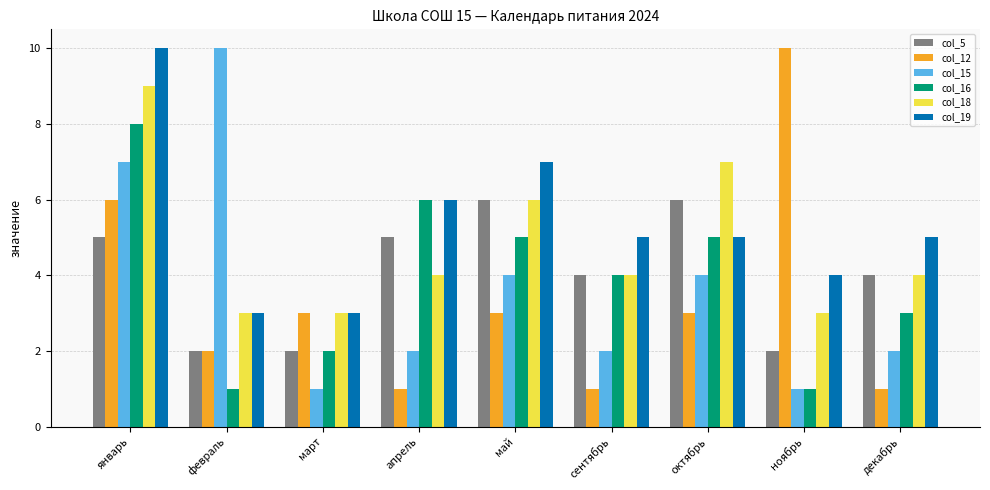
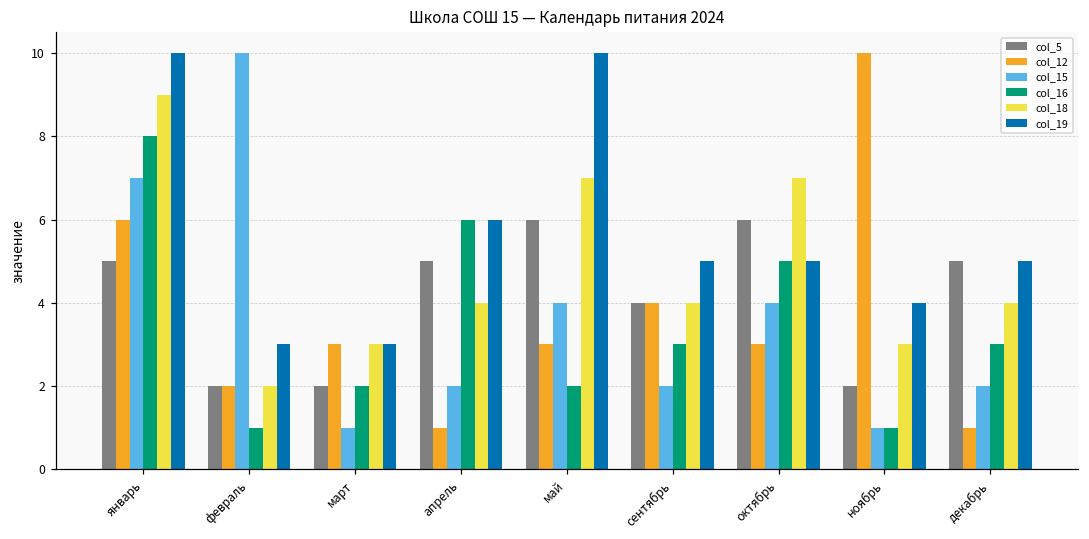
col_18, февраль: 3 -> 2
col_16, май: 5 -> 2
col_18, май: 6 -> 7
col_19, май: 7 -> 10
col_12, сентябрь: 1 -> 4
col_16, сентябрь: 4 -> 3
col_5, декабрь: 4 -> 5
